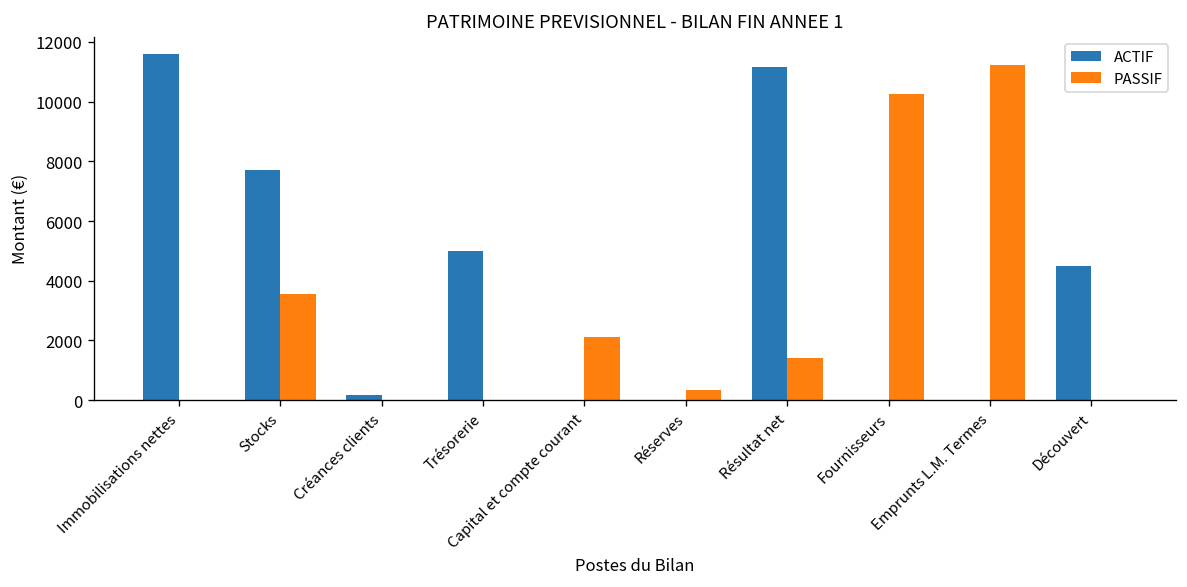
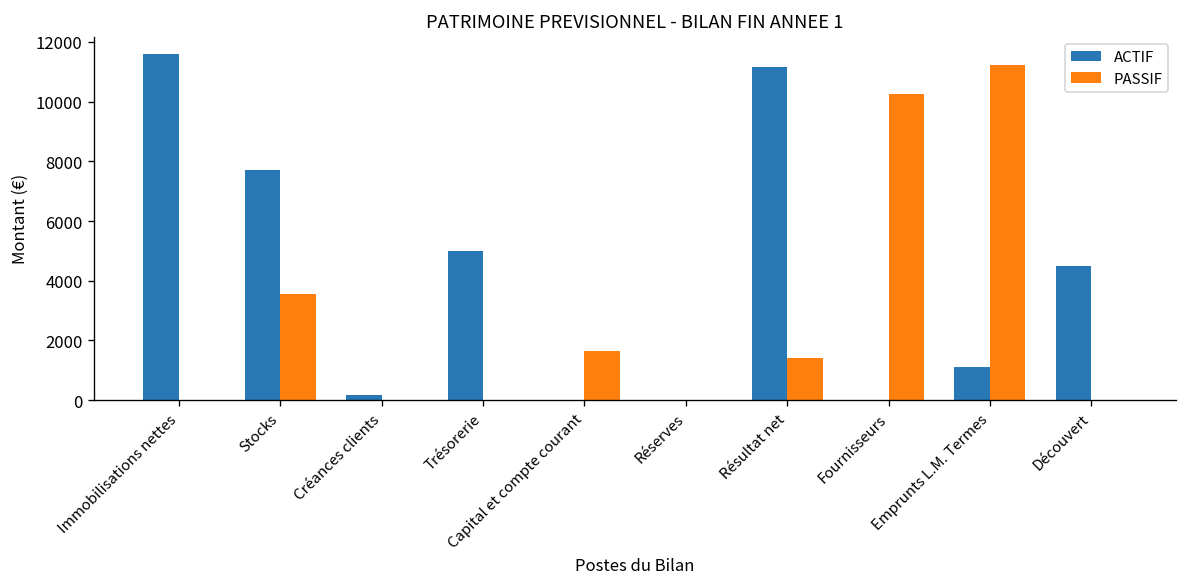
PASSIF, Capital et compte courant: 2100 -> 1700
PASSIF, Réserves: 300 -> 0
ACTIF, Emprunts L.M. Termes: 0 -> 1100
